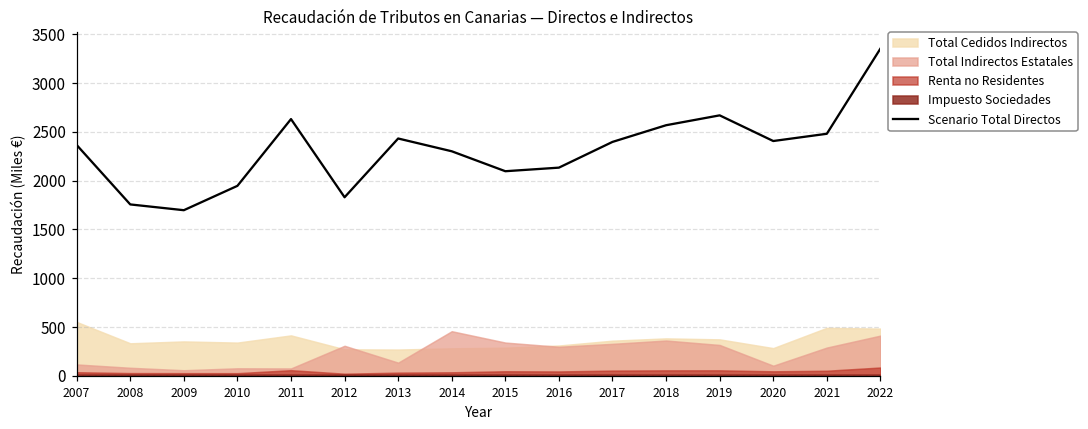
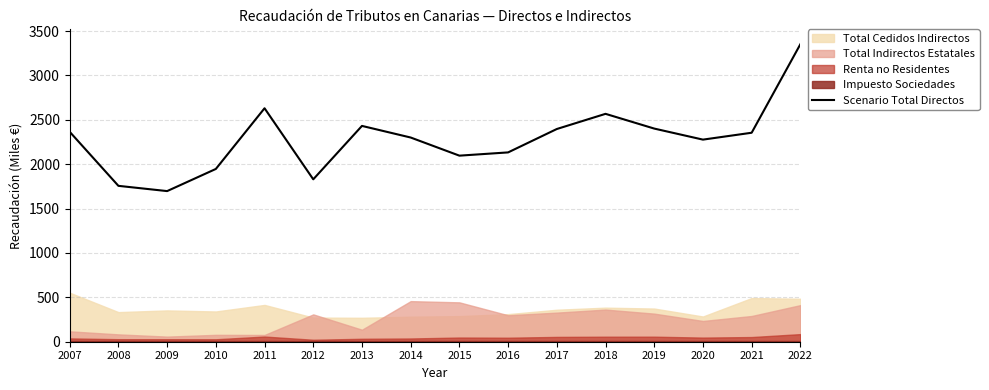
Total Indirectos Estatales, 2015: 300 -> 400
Scenario Total Directos, 2019: 2700 -> 2400
Scenario Total Directos, 2020: 2400 -> 2300
Total Indirectos Estatales, 2020: 100 -> 200
Scenario Total Directos, 2021: 2500 -> 2400
